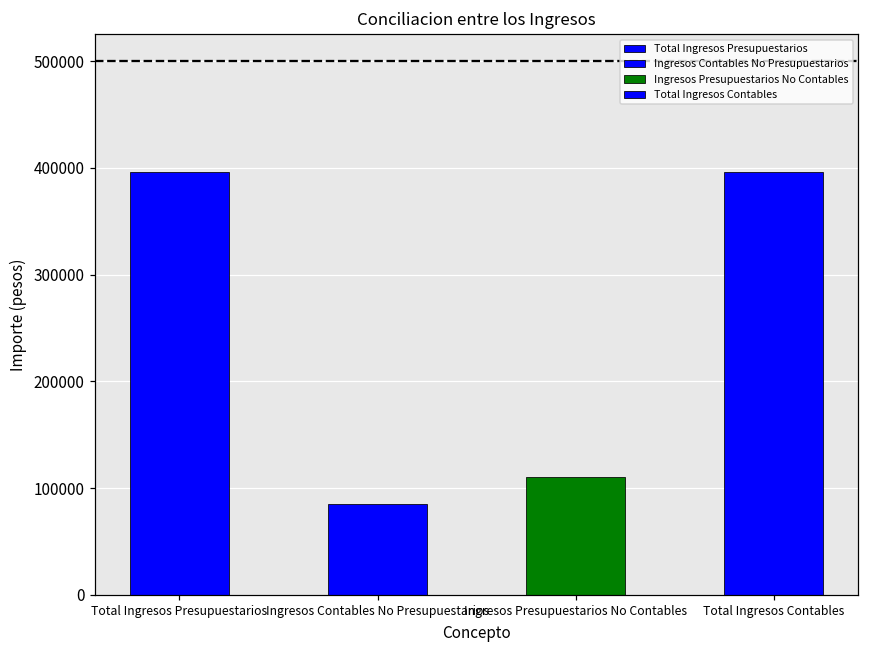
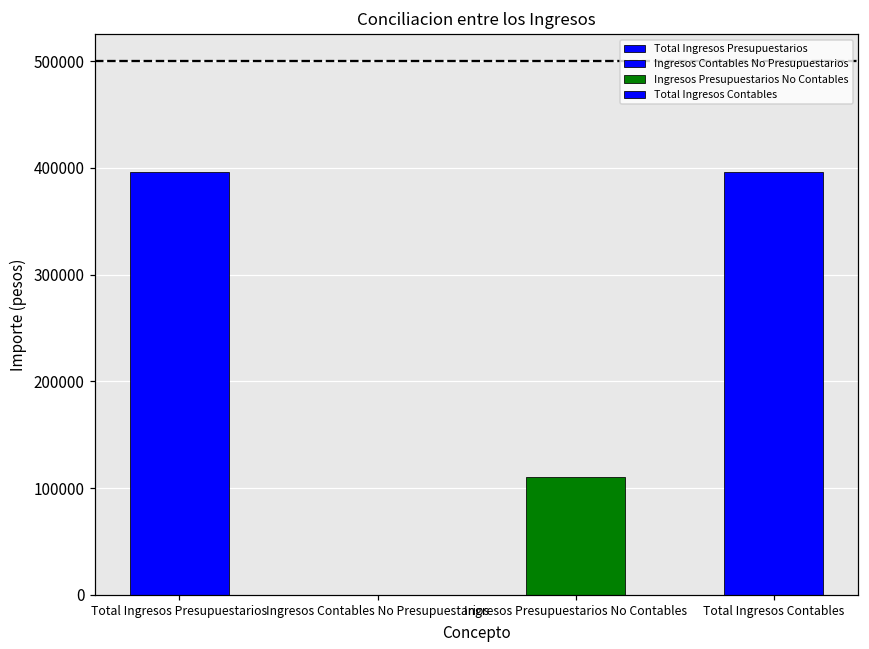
Ingresos Contables No Presupuestarios: 80000 -> 0
